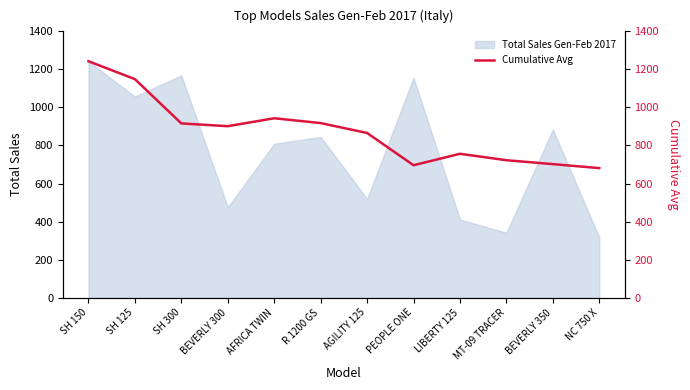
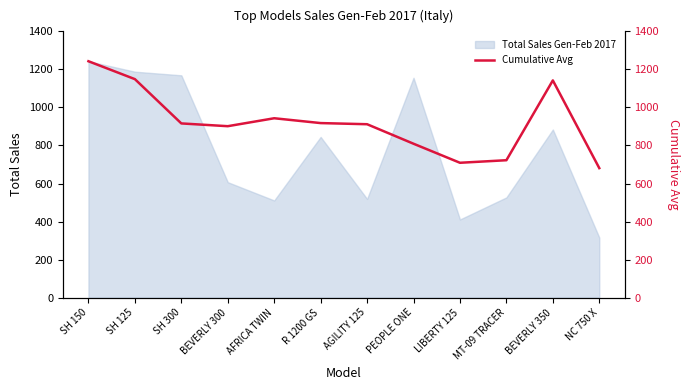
Total Sales Gen-Feb 2017, SH 125: 1060 -> 1190
Total Sales Gen-Feb 2017, BEVERLY 300: 480 -> 610
Total Sales Gen-Feb 2017, AFRICA TWIN: 810 -> 510
Total Sales Gen-Feb 2017, MT-09 TRACER: 340 -> 530
Cumulative Avg, AGILITY 125: 870 -> 910
Cumulative Avg, PEOPLE ONE: 700 -> 810
Cumulative Avg, LIBERTY 125: 760 -> 710
Cumulative Avg, BEVERLY 350: 700 -> 1140
